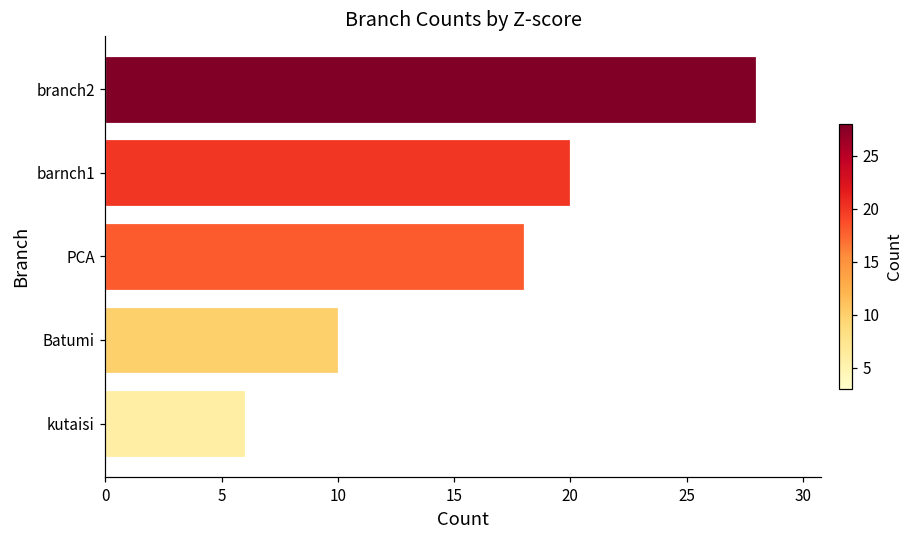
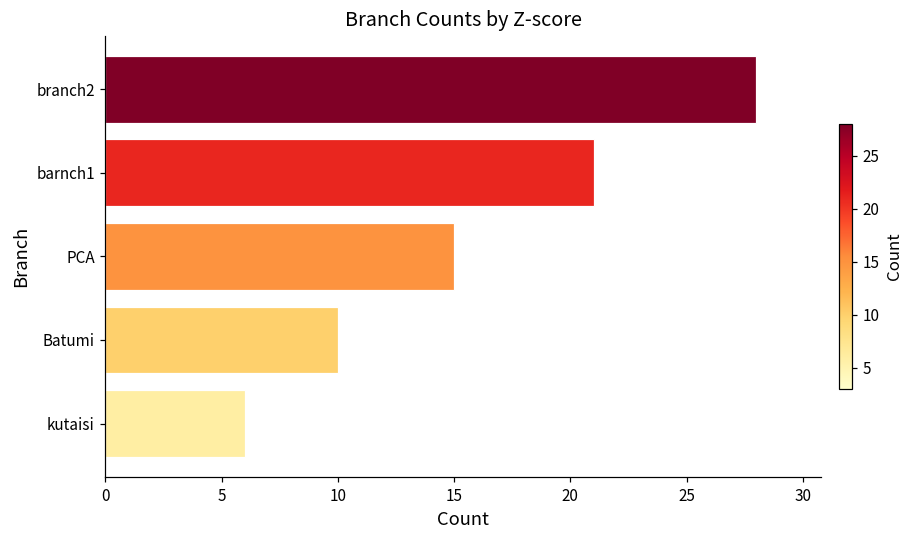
barnch1: 20 -> 21
PCA: 18 -> 15
